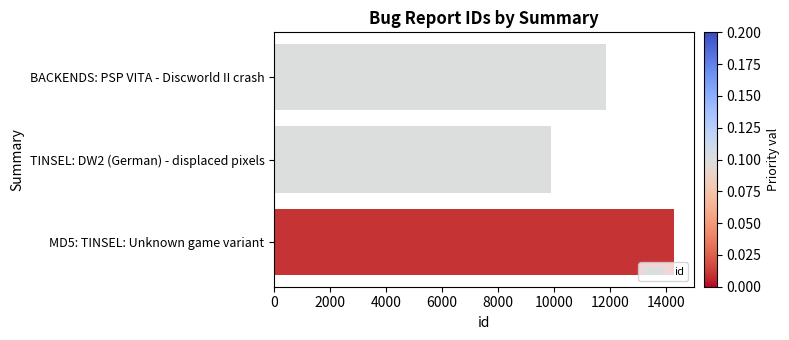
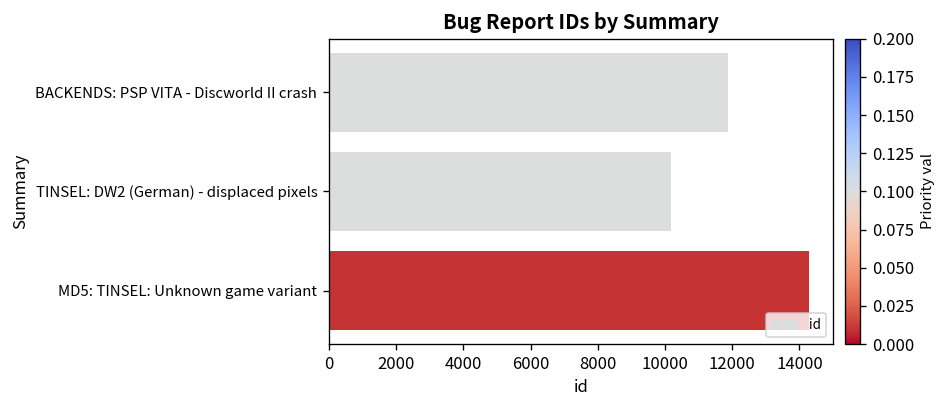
TINSEL: DW2 (German) - displaced pixels: 9900 -> 10200
